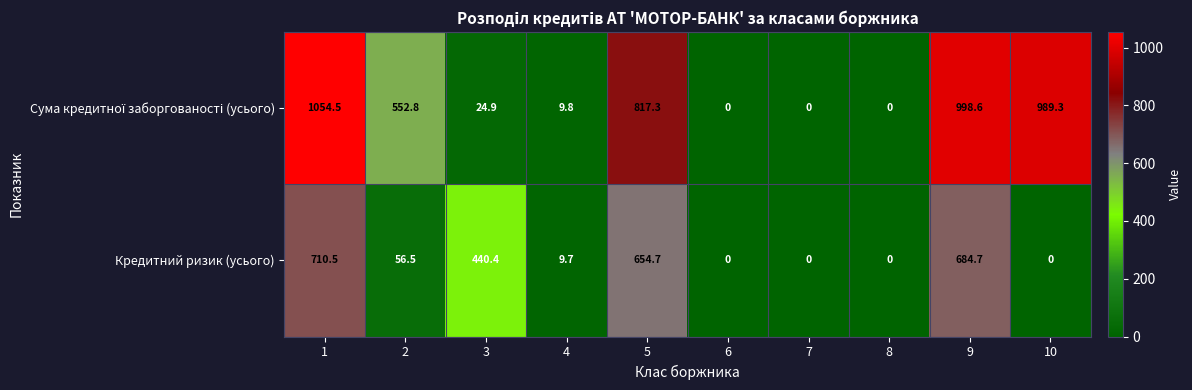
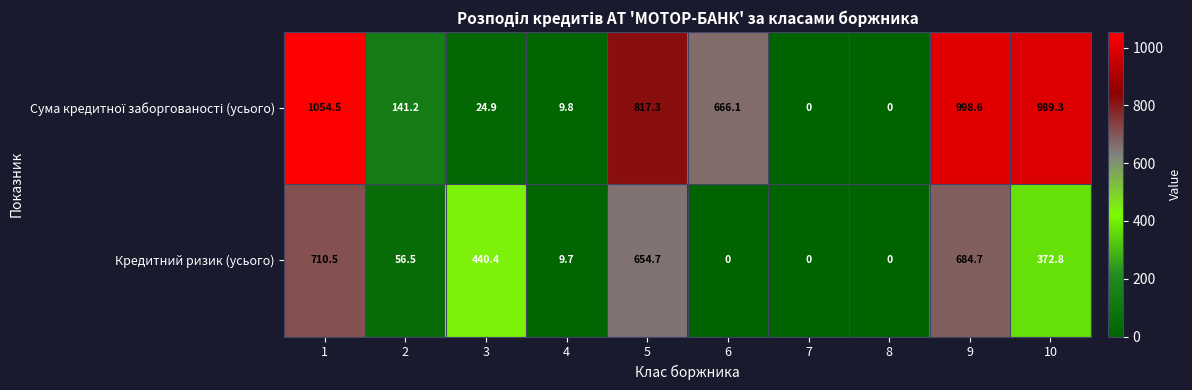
Сума кредитної заборгованості (усього), 2: 552.8 -> 141.2
Сума кредитної заборгованості (усього), 6: 0 -> 666.1
Кредитний ризик (усього), 10: 0 -> 372.8
